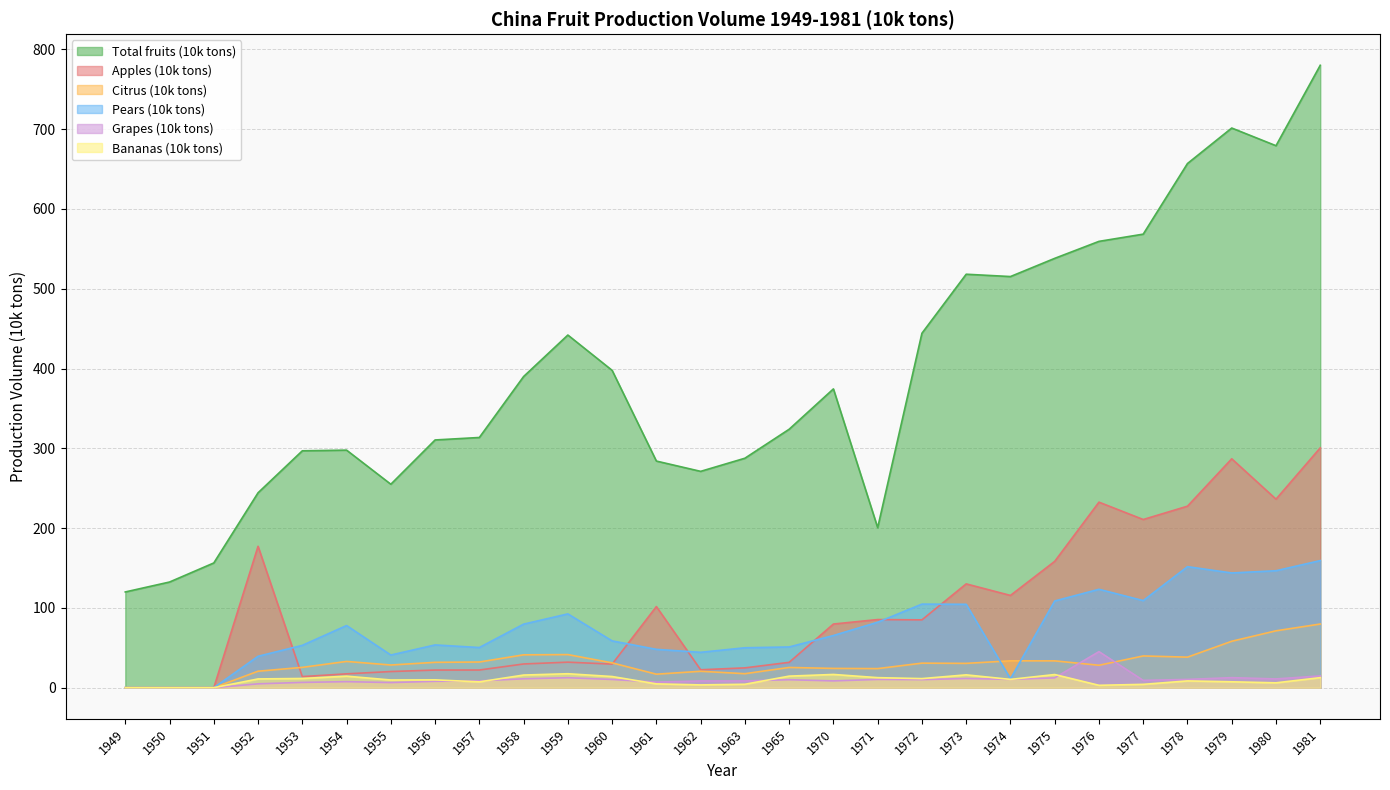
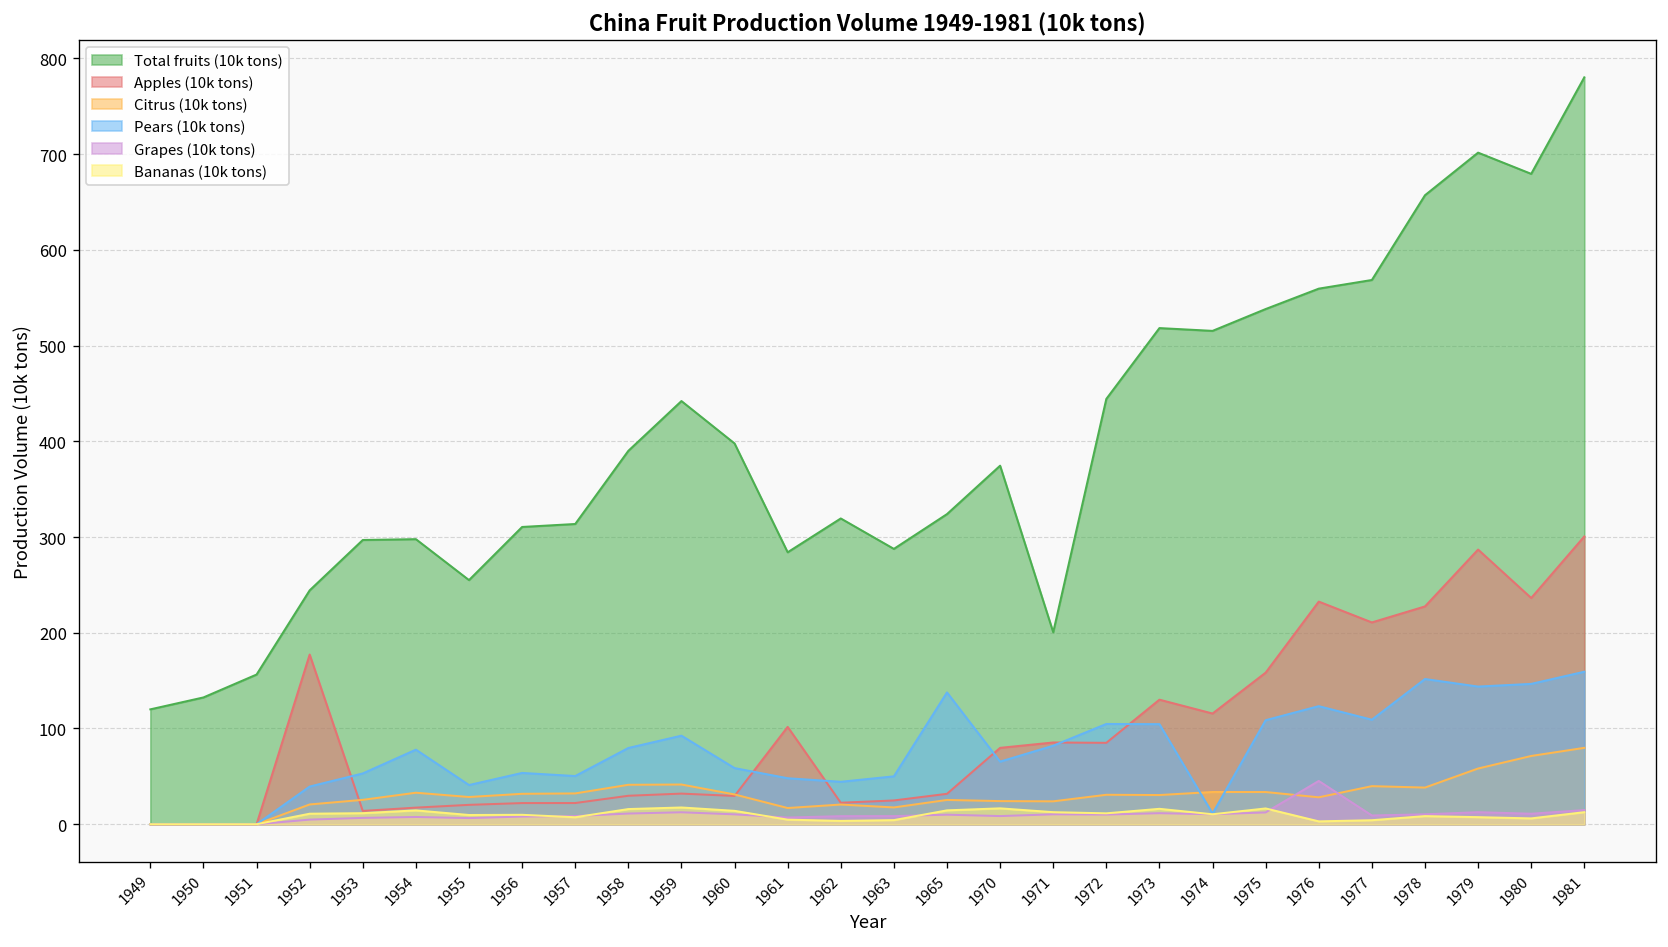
Total fruits (10k tons), 1962: 270 -> 320
Pears (10k tons), 1965: 50 -> 140
